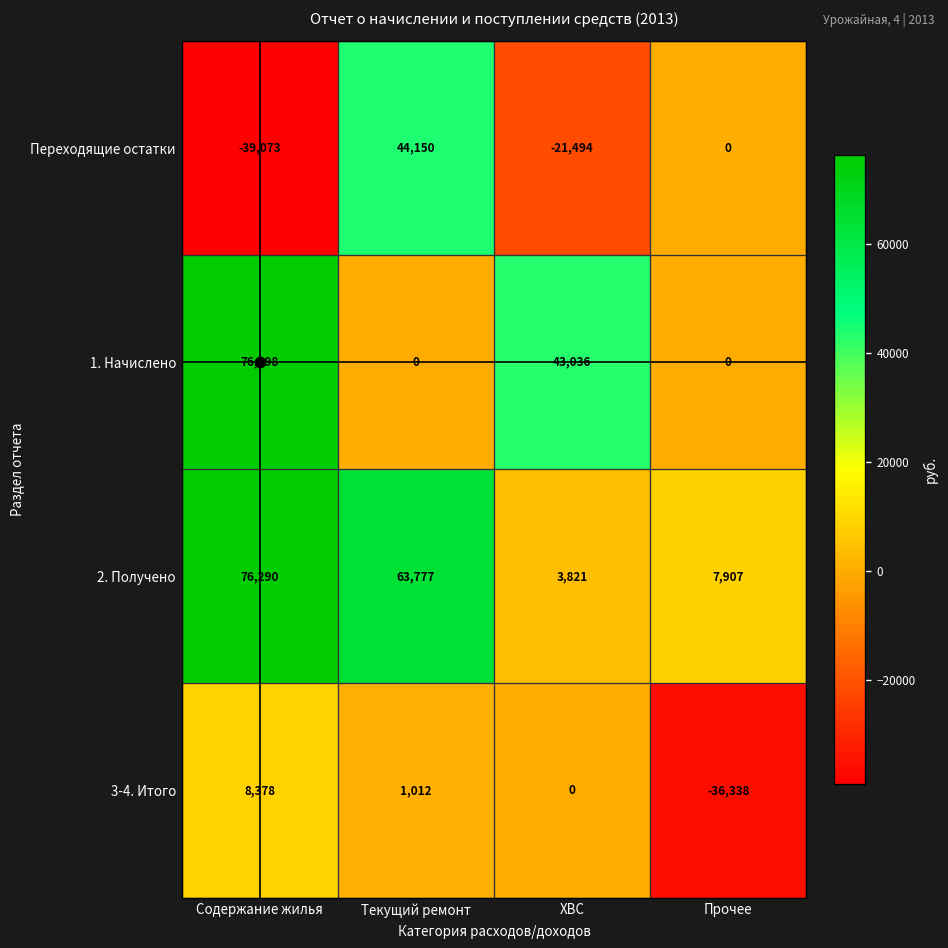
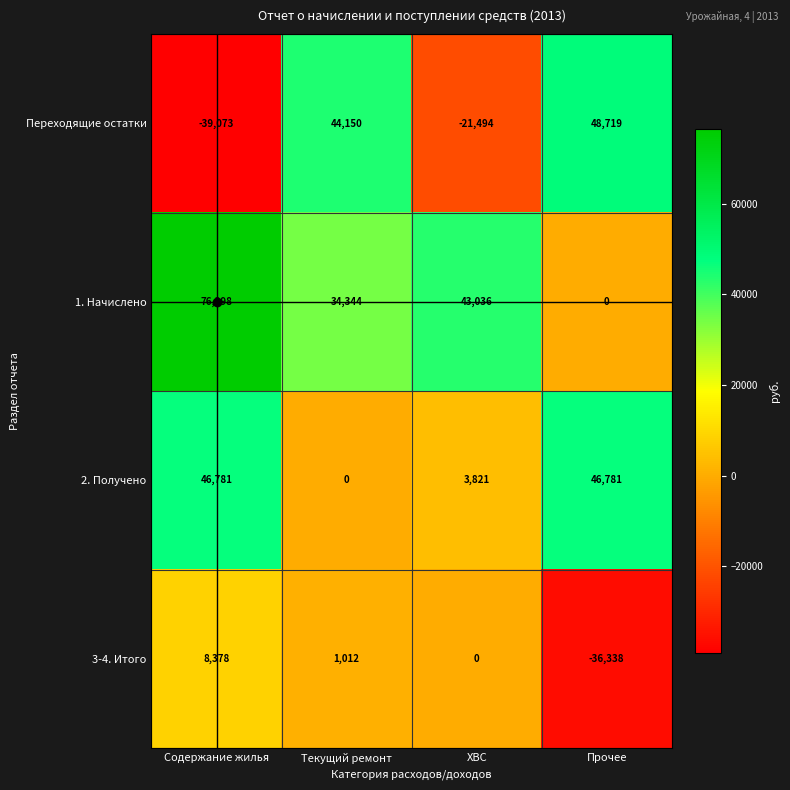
Переходящие остатки, Прочее: 0 -> 48,719
1. Начислено, Текущий ремонт: 0 -> 34,344
2. Получено, Содержание жилья: 76,290 -> 46,781
2. Получено, Текущий ремонт: 63,777 -> 0
2. Получено, Прочее: 7,907 -> 46,781
